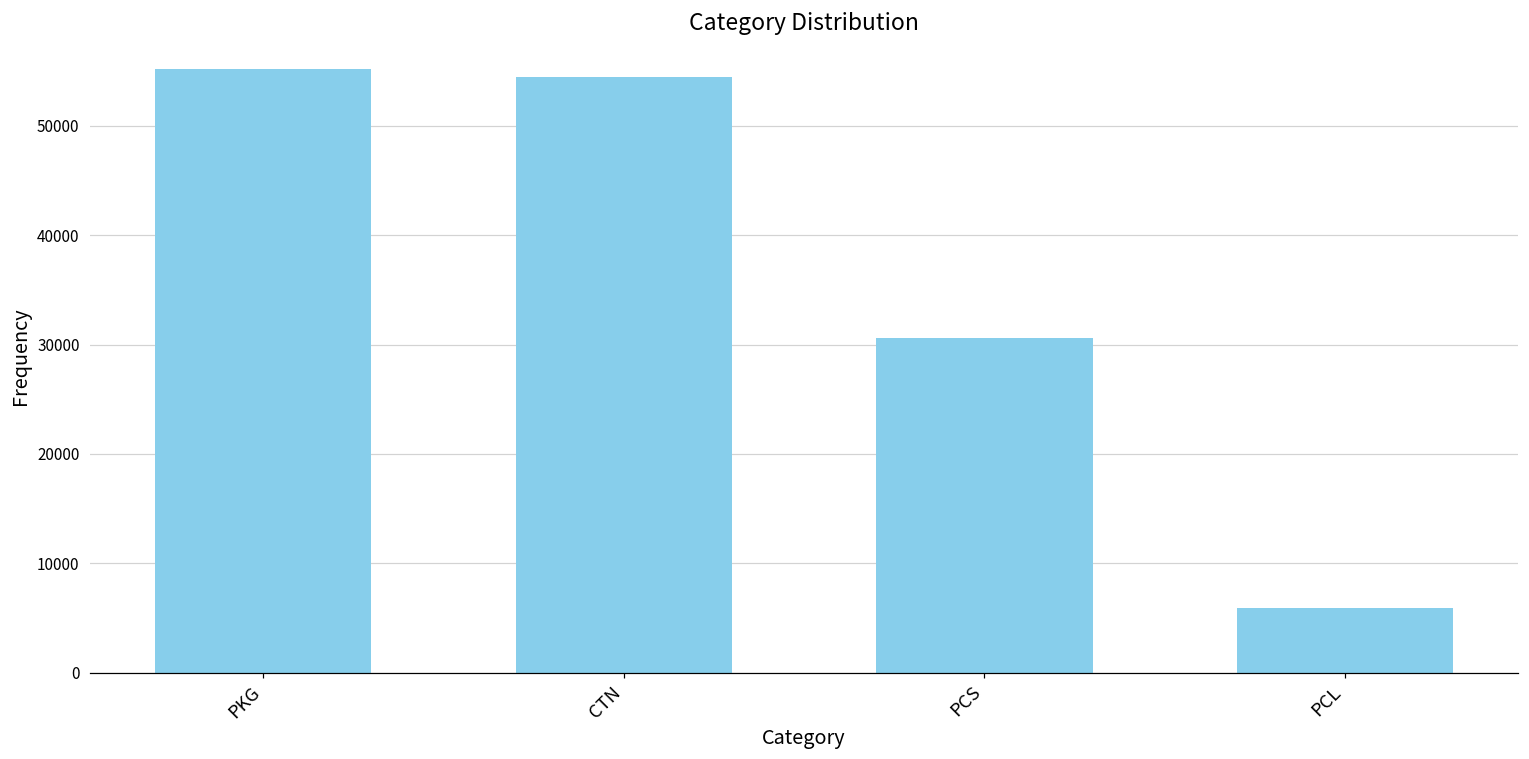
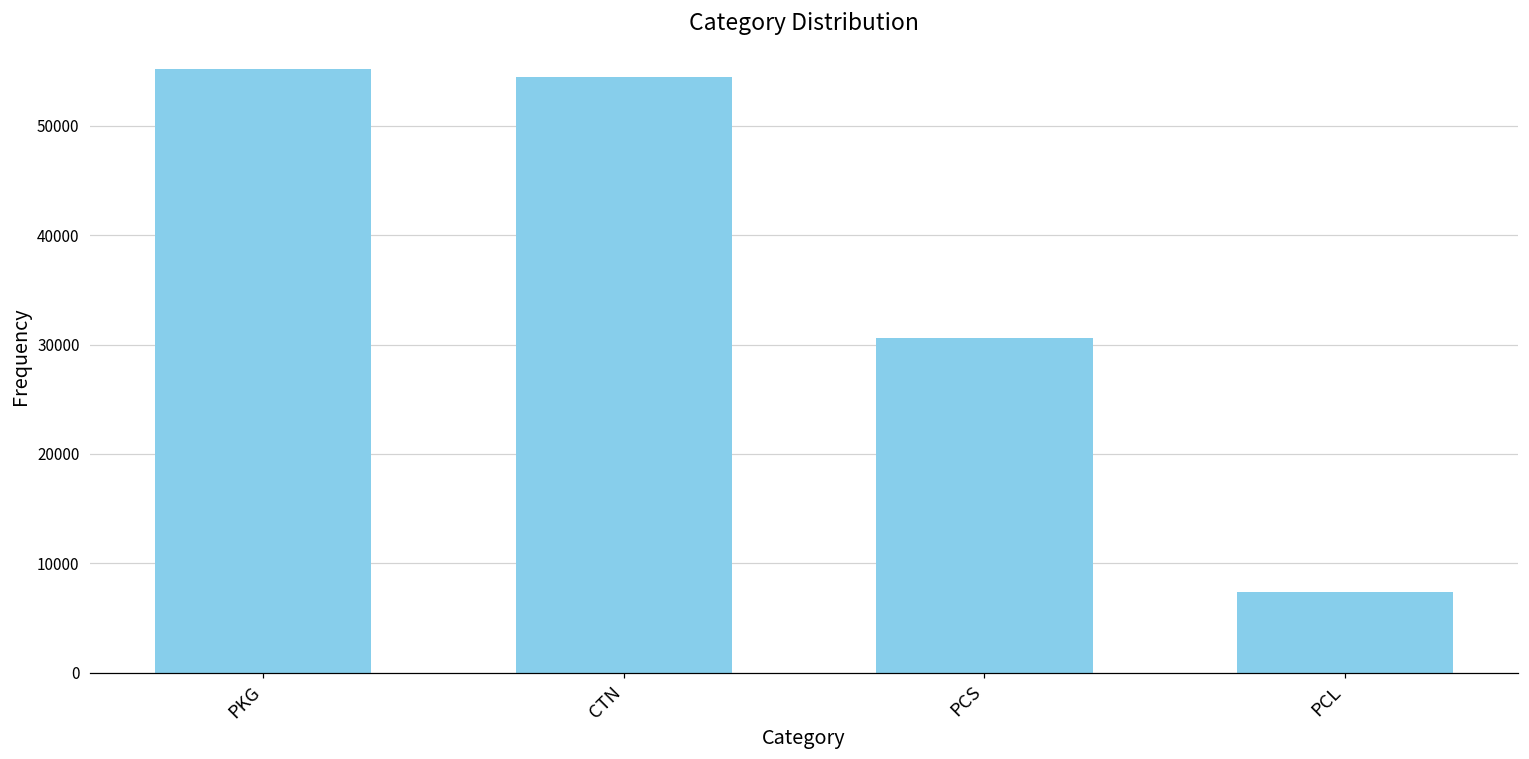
PCL: 6000 -> 7000
